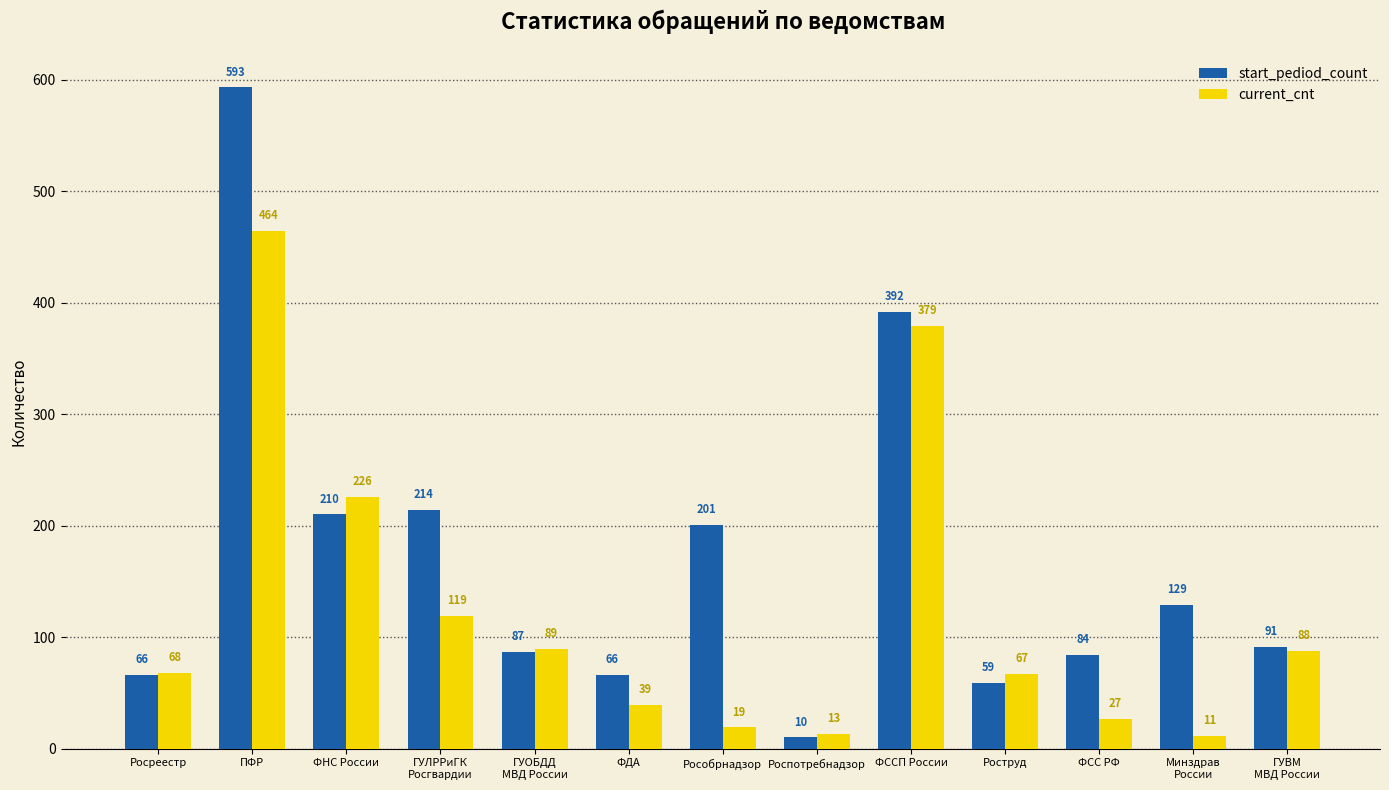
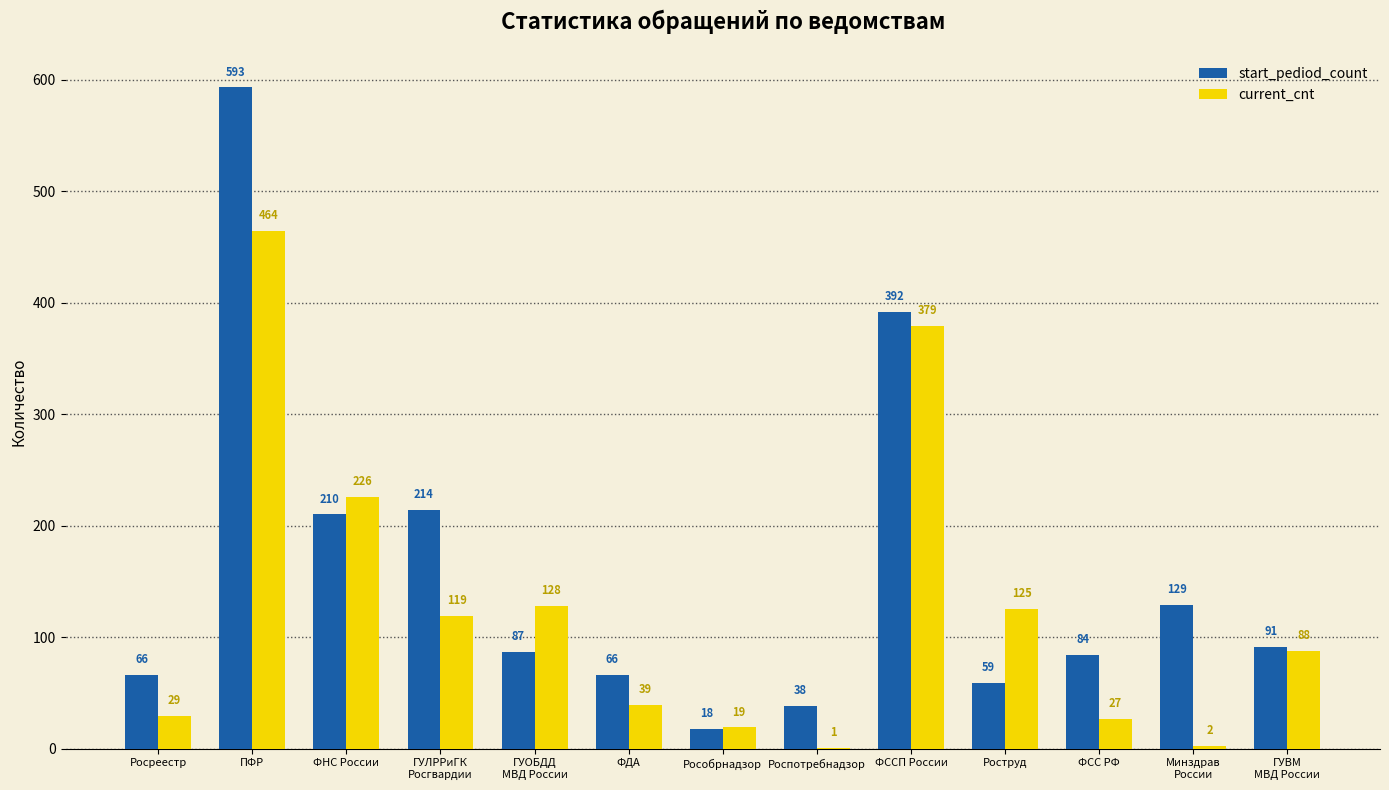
current_cnt, Росреестр: 68 -> 29
current_cnt, ГУОБДД МВД России: 89 -> 128
start_pediod_count, Рособрнадзор: 201 -> 18
start_pediod_count, Роспотребнадзор: 10 -> 38
current_cnt, Роспотребнадзор: 13 -> 1
current_cnt, Роструд: 67 -> 125
current_cnt, Минздрав России: 11 -> 2
